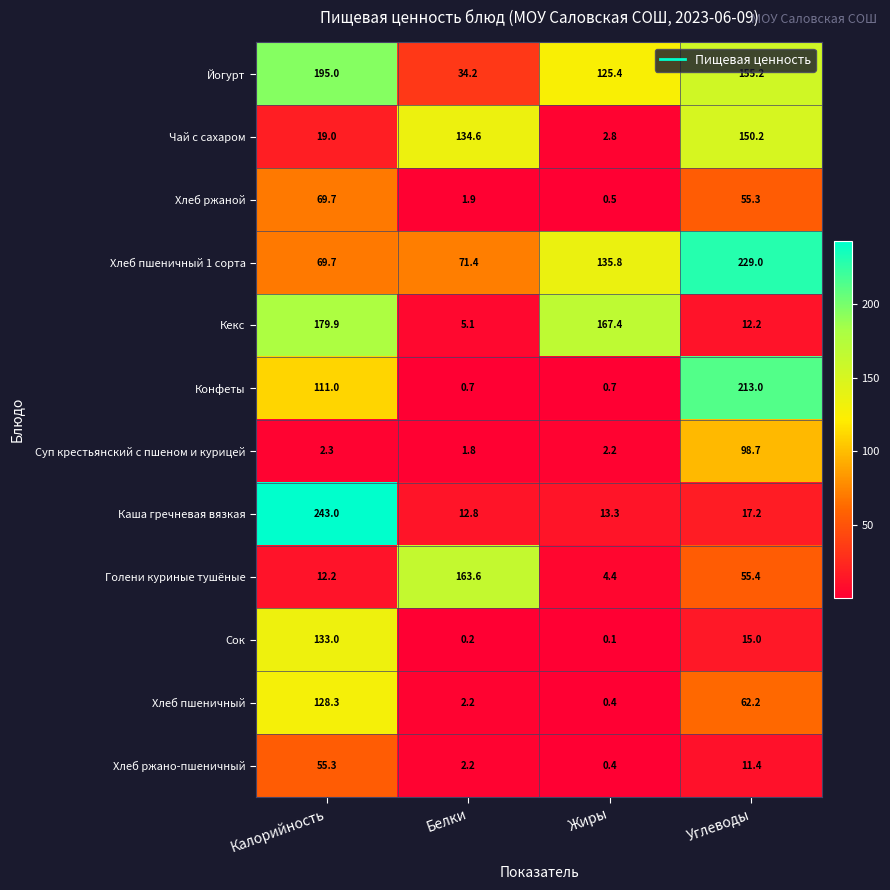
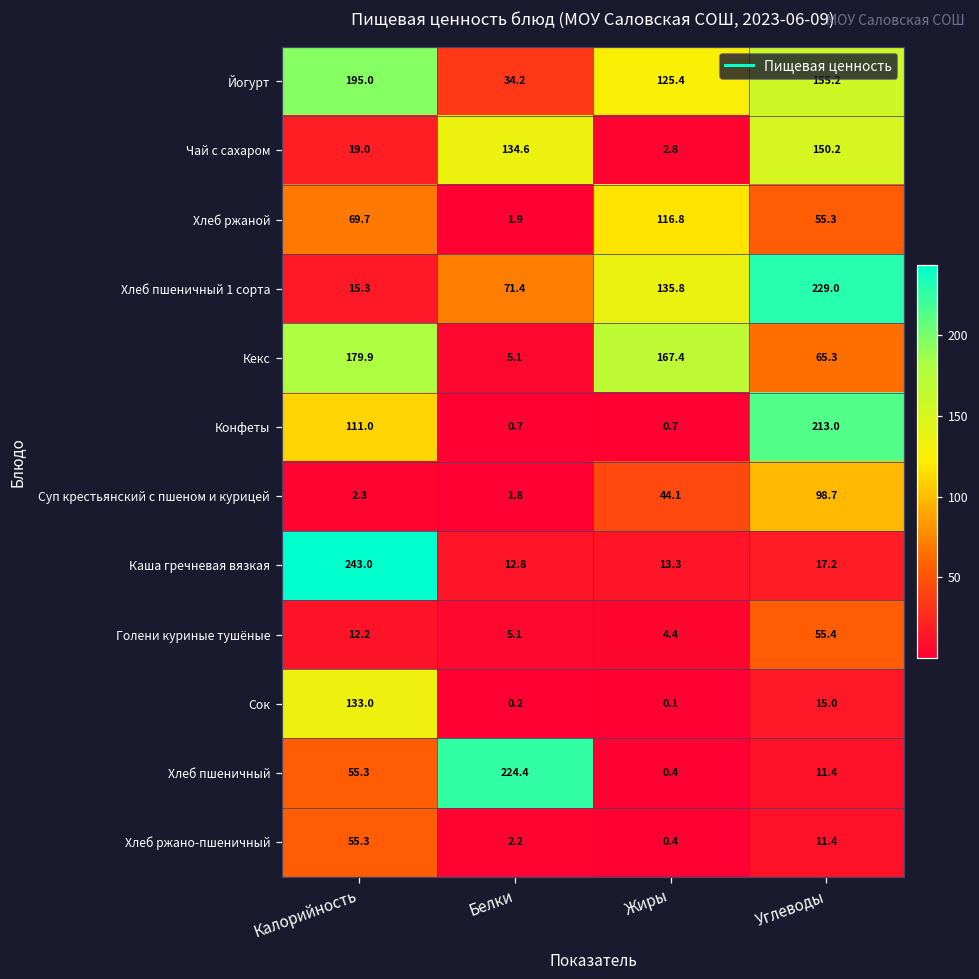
Хлеб ржаной, Жиры: 0.5 -> 116.8
Хлеб пшеничный 1 сорта, Калорийность: 69.7 -> 15.3
Кекс, Углеводы: 12.2 -> 65.3
Суп крестьянский с пшеном и курицей, Жиры: 2.2 -> 44.1
Голени куриные тушёные, Белки: 163.6 -> 5.1
Хлеб пшеничный, Калорийность: 128.3 -> 55.3
Хлеб пшеничный, Белки: 2.2 -> 224.4
Хлеб пшеничный, Углеводы: 62.2 -> 11.4
